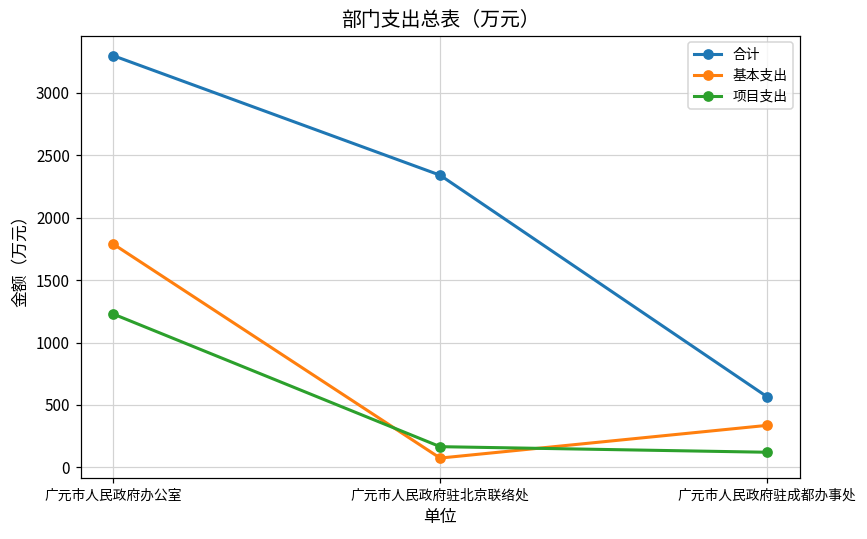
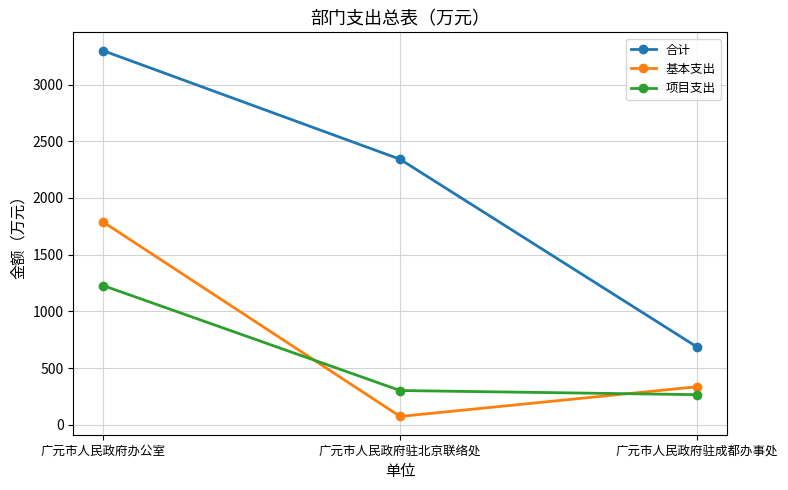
项目支出, 广元市人民政府驻北京联络处: 170 -> 300
合计, 广元市人民政府驻成都办事处: 570 -> 690
项目支出, 广元市人民政府驻成都办事处: 120 -> 270
